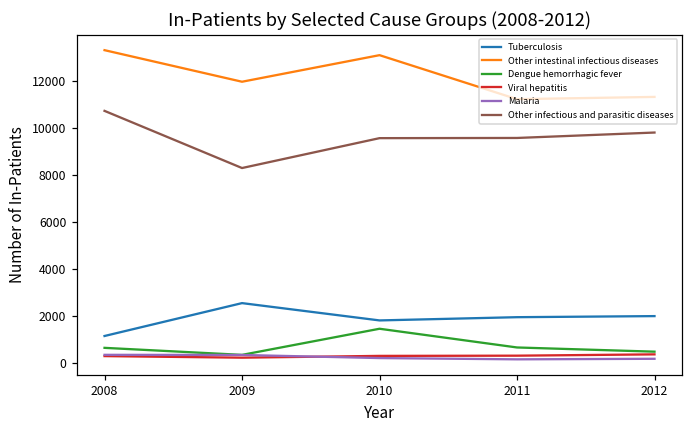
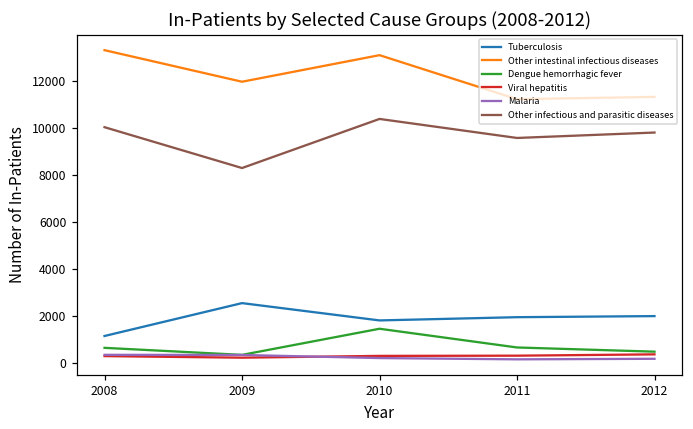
Other infectious and parasitic diseases, 2008: 10700 -> 10000
Other infectious and parasitic diseases, 2010: 9600 -> 10400
